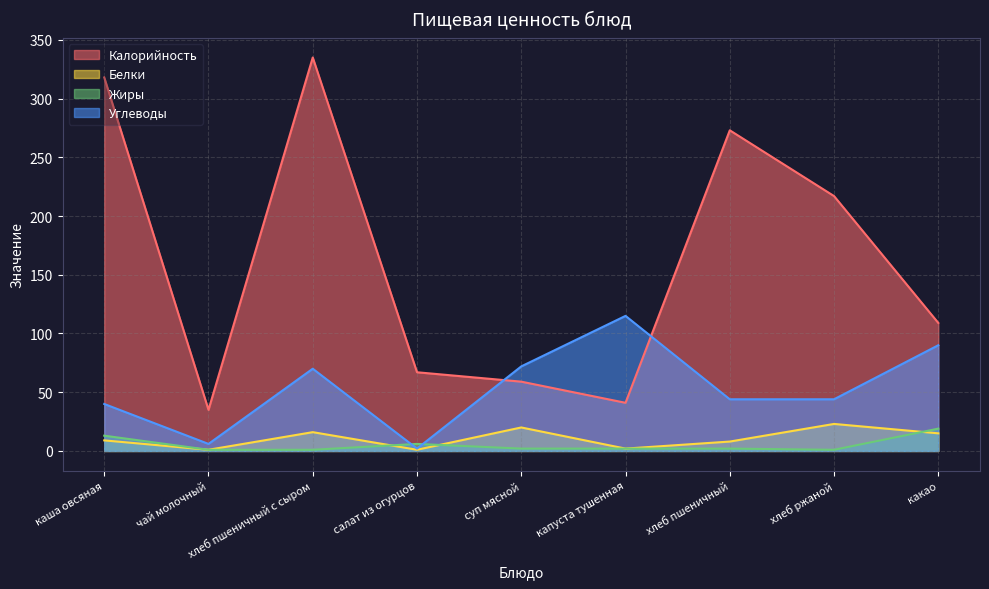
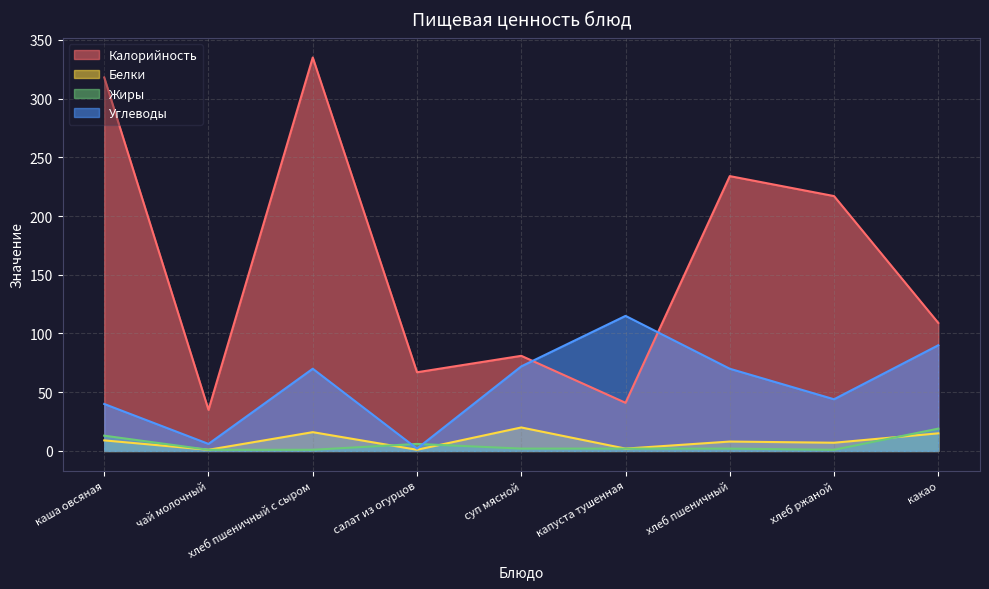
Калорийность, суп мясной: 59 -> 81
Калорийность, хлеб пшеничный: 273 -> 234
Углеводы, хлеб пшеничный: 44 -> 70
Белки, хлеб ржаной: 23 -> 7
